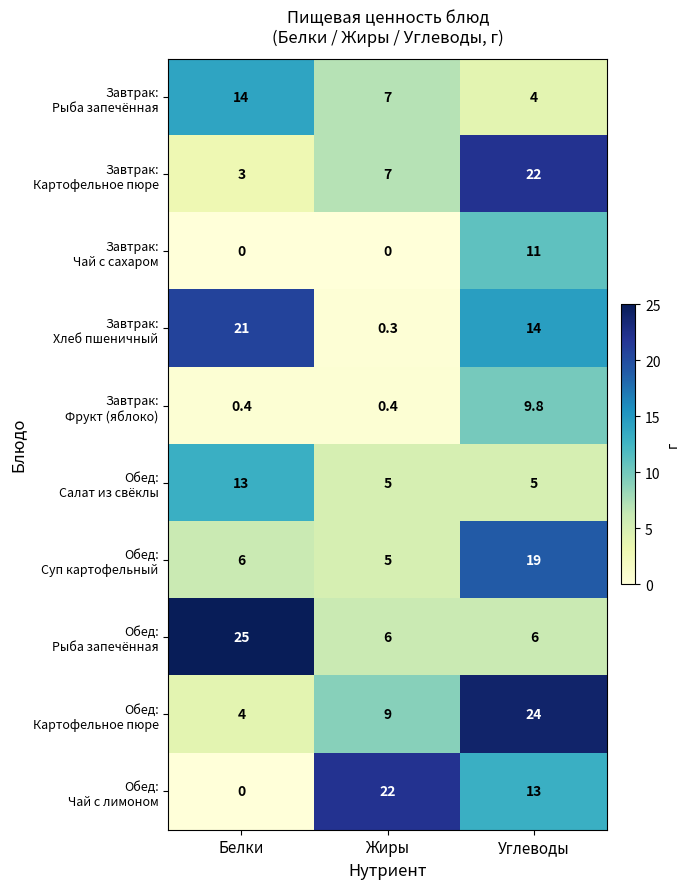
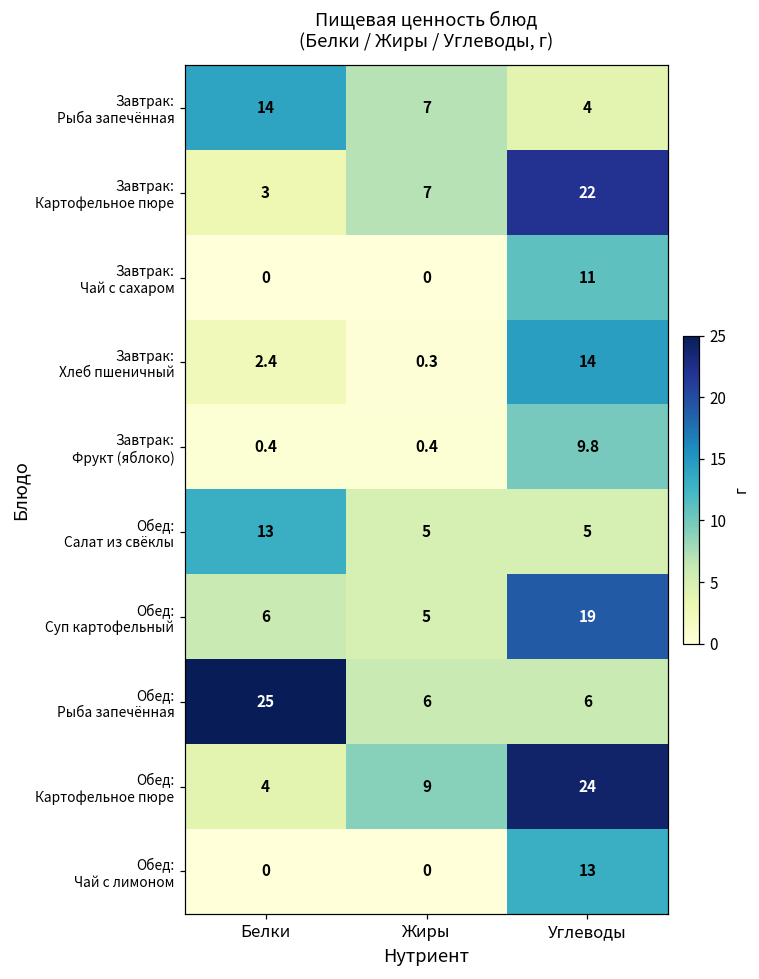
Завтрак: Хлеб пшеничный, Белки: 21 -> 2.4
Обед: Чай с лимоном, Жиры: 22 -> 0
